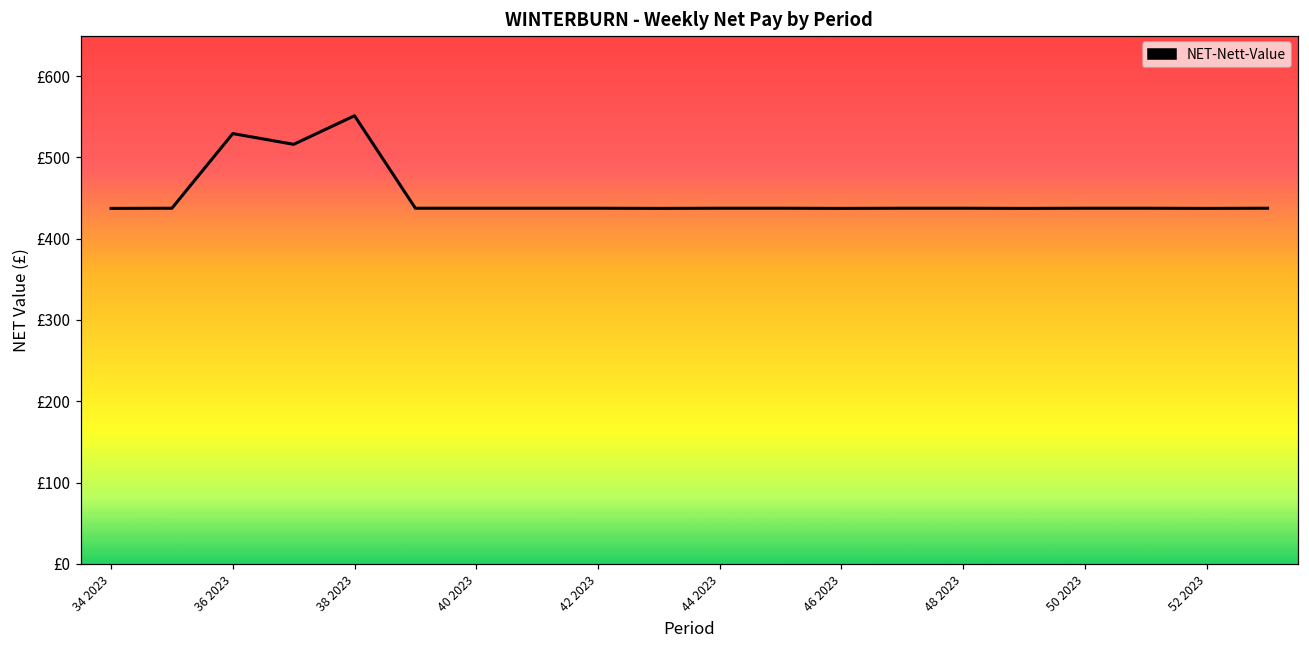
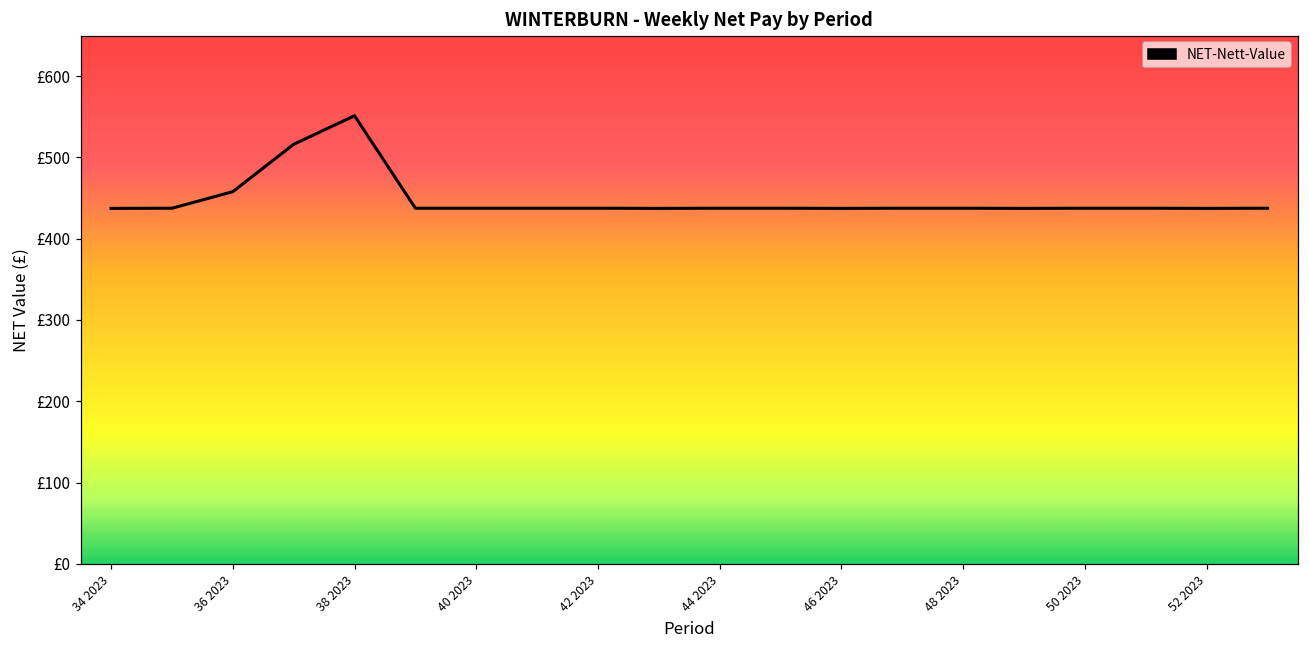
36 2023: £530 -> £460
